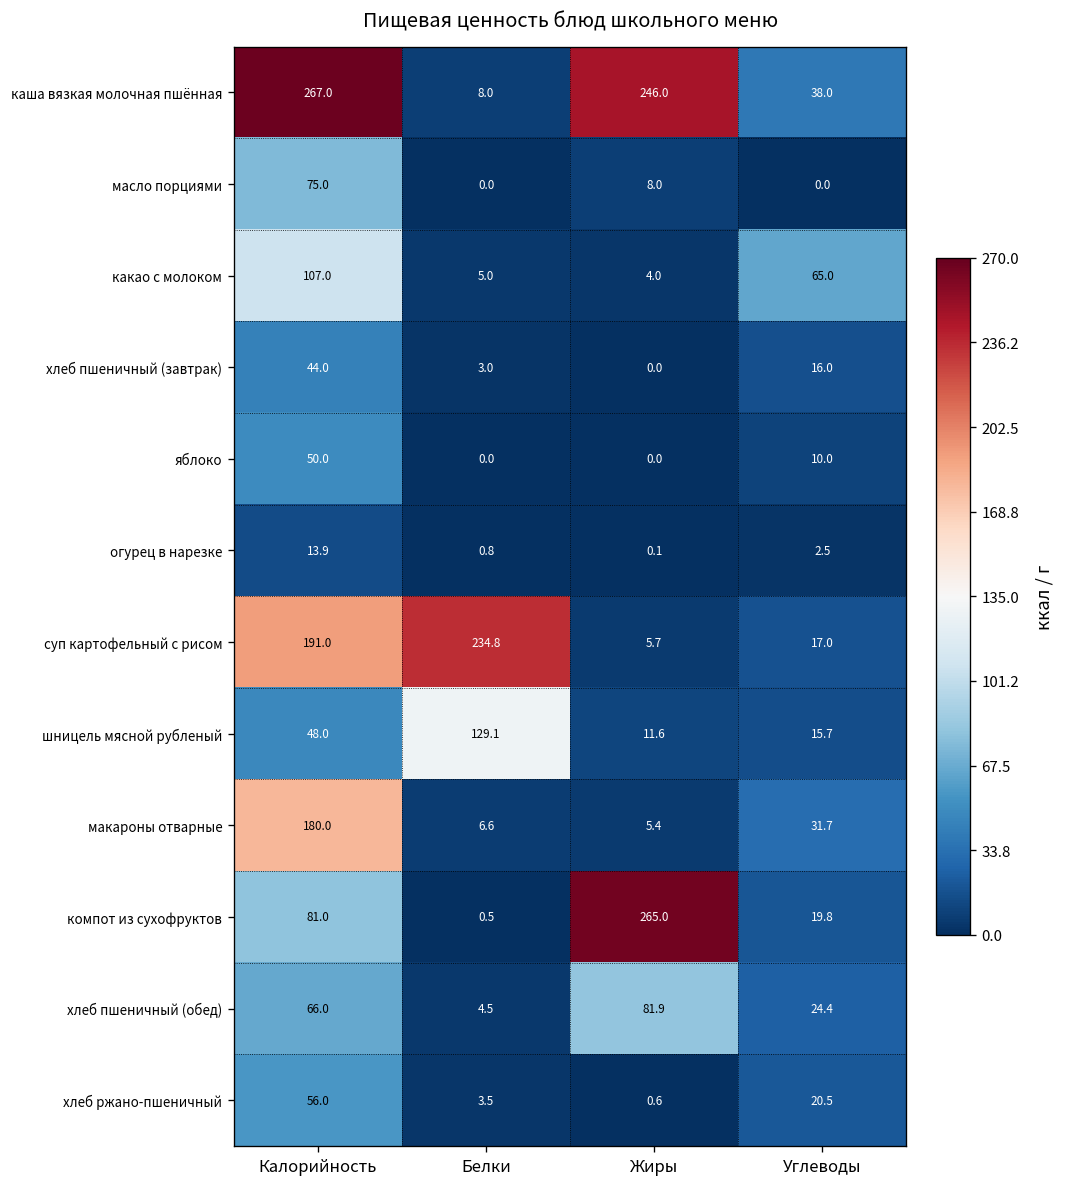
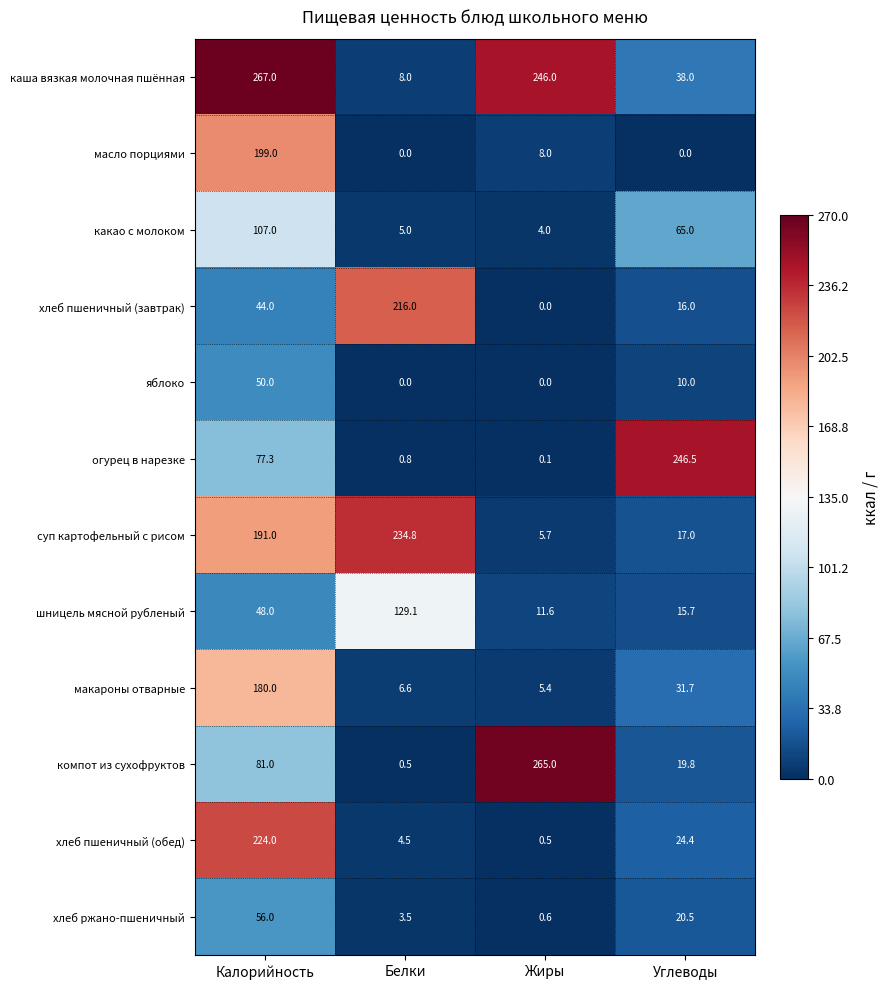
масло порциями, Калорийность: 75.0 -> 199.0
хлеб пшеничный (завтрак), Белки: 3.0 -> 216.0
огурец в нарезке, Калорийность: 13.9 -> 77.3
огурец в нарезке, Углеводы: 2.5 -> 246.5
хлеб пшеничный (обед), Калорийность: 66.0 -> 224.0
хлеб пшеничный (обед), Жиры: 81.9 -> 0.5
